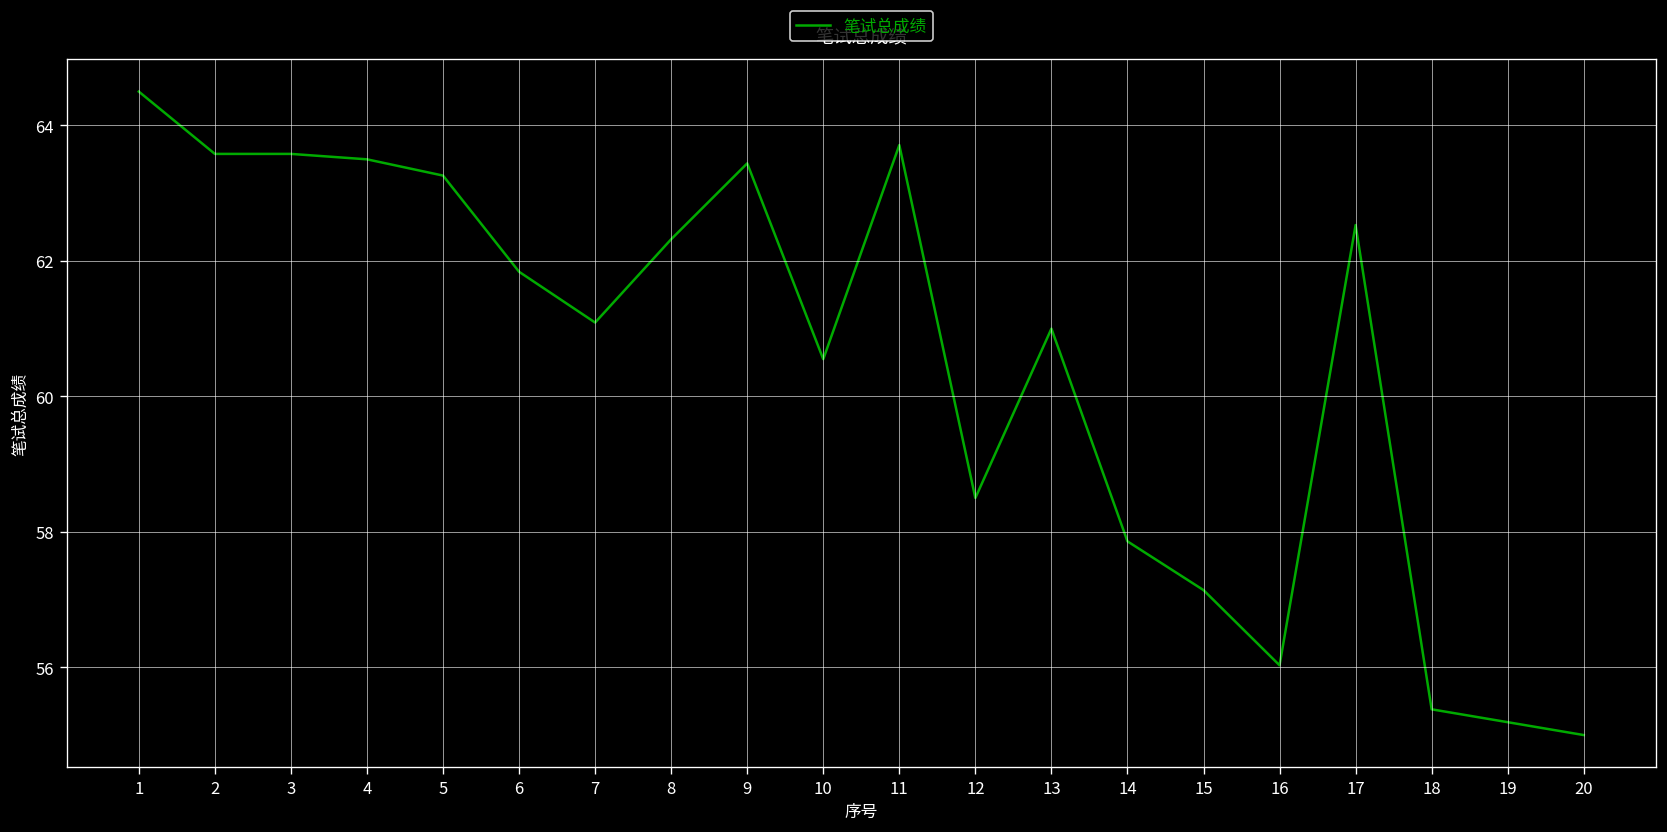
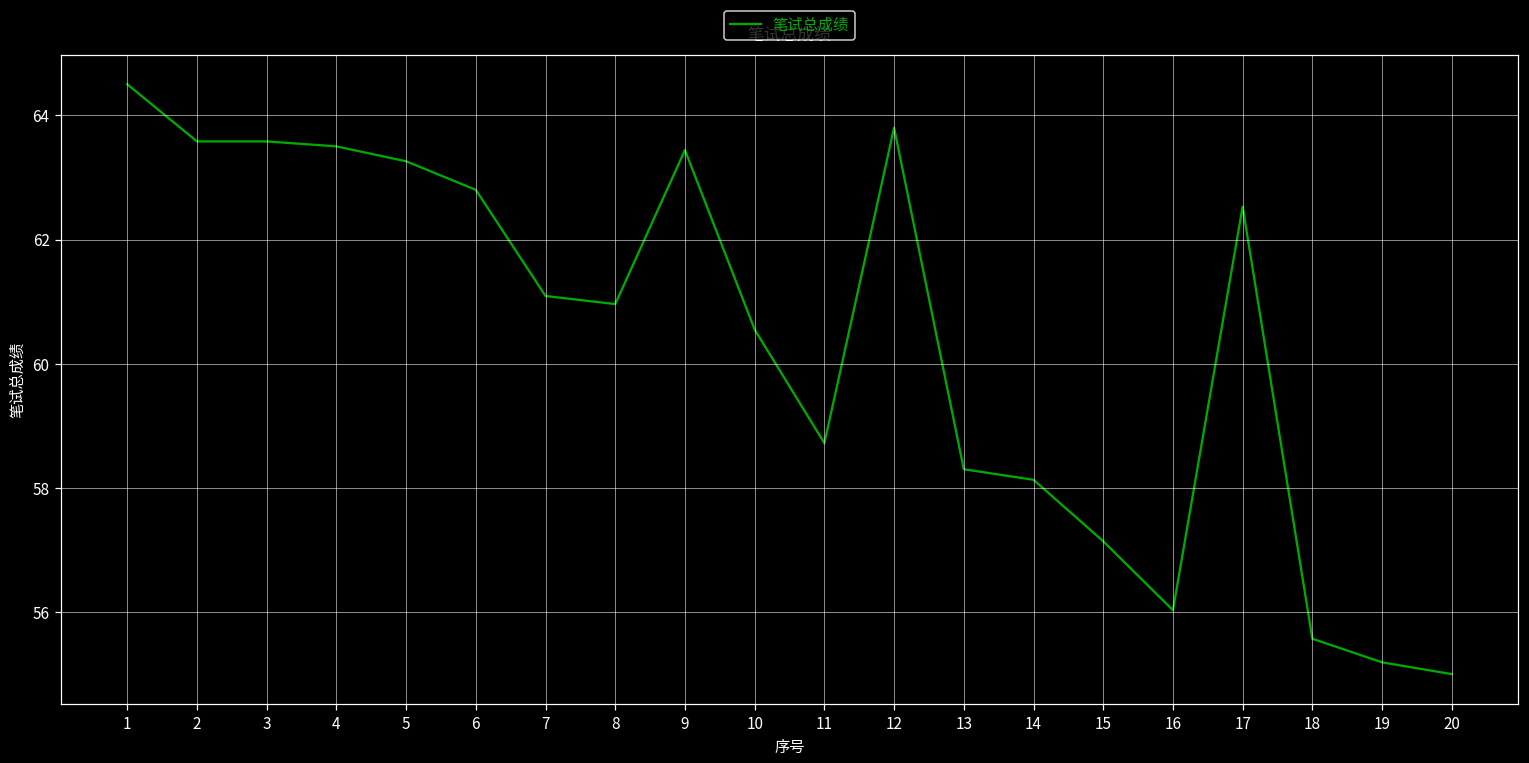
6: 61.8 -> 62.8
8: 62.3 -> 61.0
11: 63.7 -> 58.7
12: 58.5 -> 63.8
13: 61.0 -> 58.3
14: 57.9 -> 58.1
18: 55.4 -> 55.6
